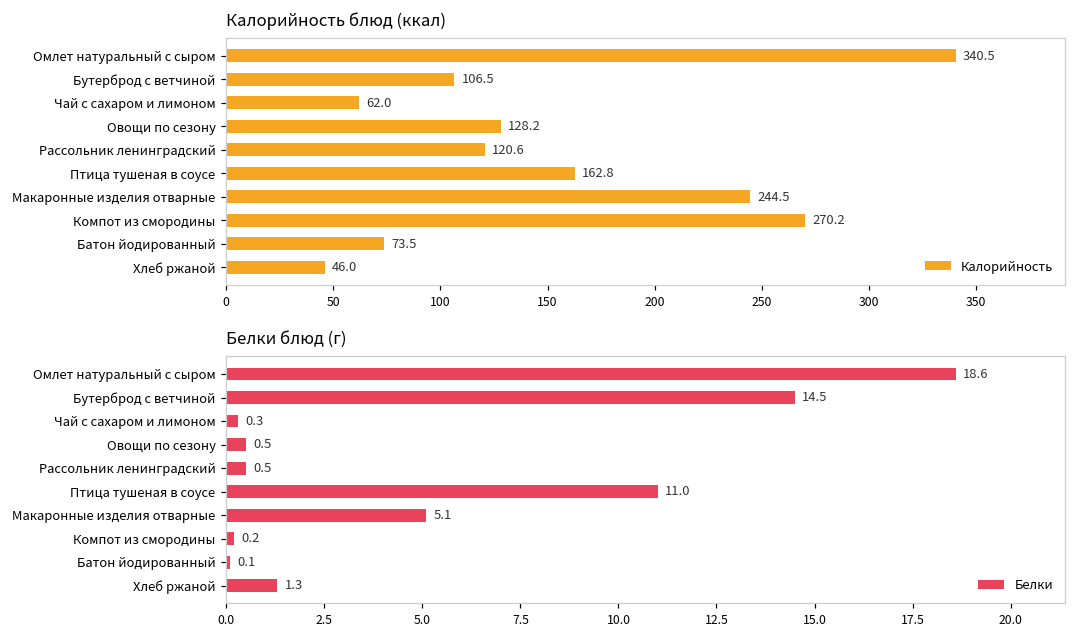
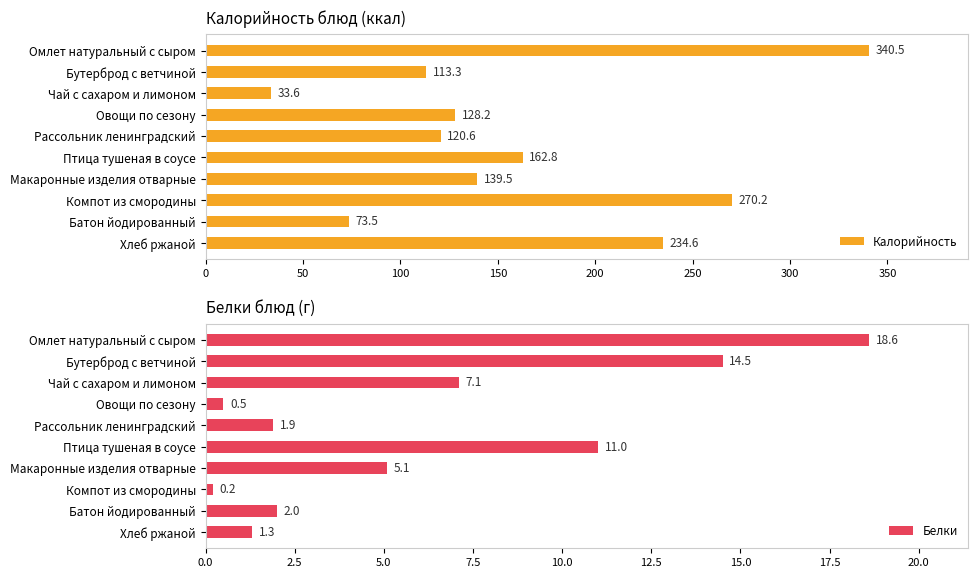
Калорийность блюд (ккал), Бутерброд с ветчиной: 106.5 -> 113.3
Калорийность блюд (ккал), Чай с сахаром и лимоном: 62.0 -> 33.6
Калорийность блюд (ккал), Макаронные изделия отварные: 244.5 -> 139.5
Калорийность блюд (ккал), Хлеб ржаной: 46.0 -> 234.6
Белки блюд (г), Чай с сахаром и лимоном: 0.3 -> 7.1
Белки блюд (г), Рассольник ленинградский: 0.5 -> 1.9
Белки блюд (г), Батон йодированный: 0.1 -> 2.0
